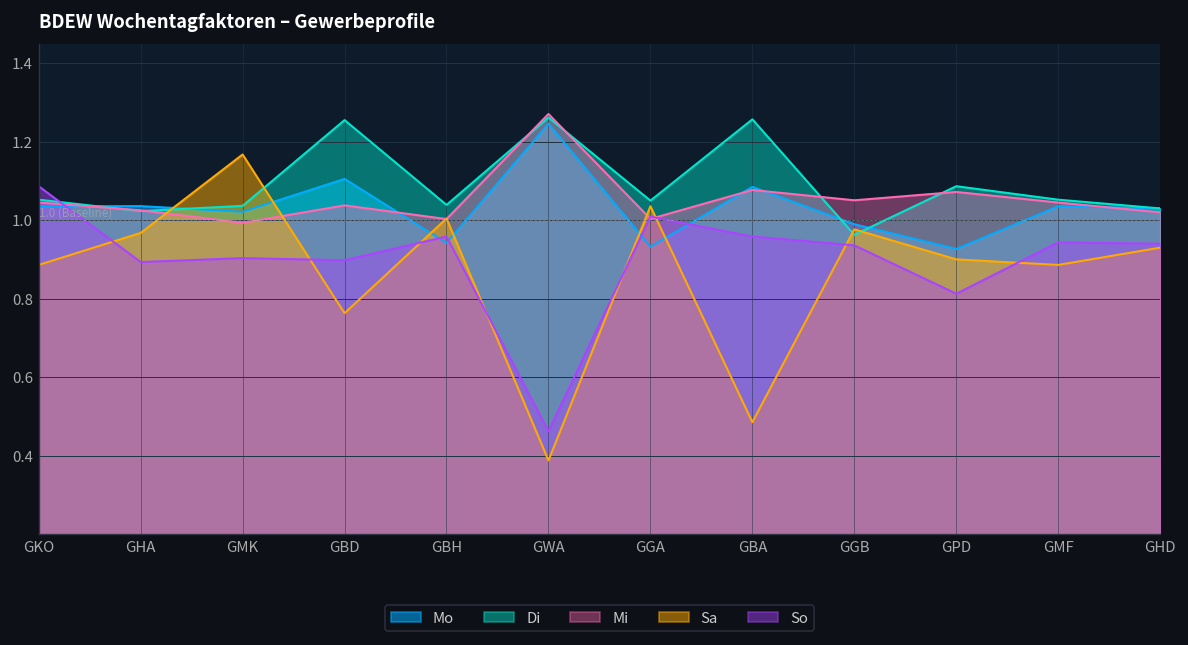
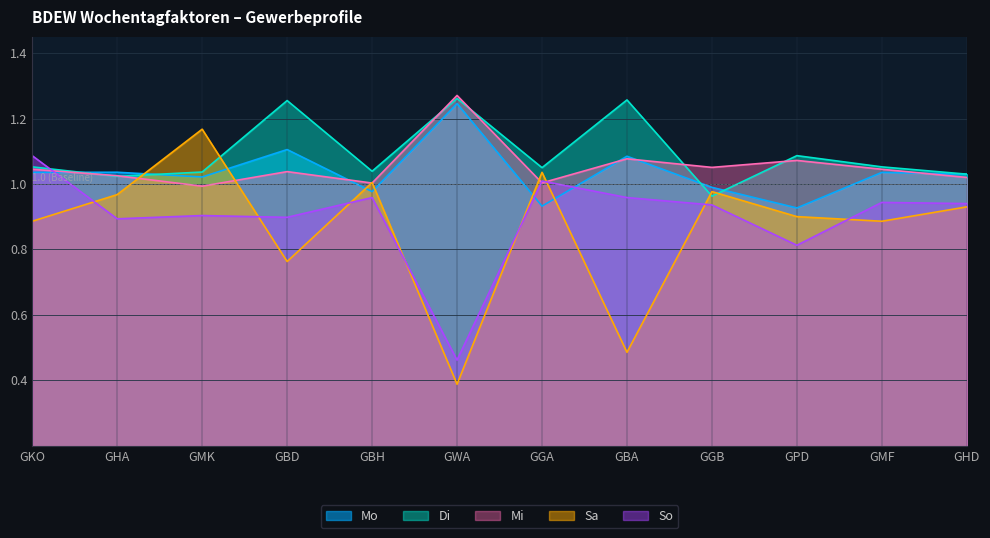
Mo, GBH: 0.94 -> 0.98
